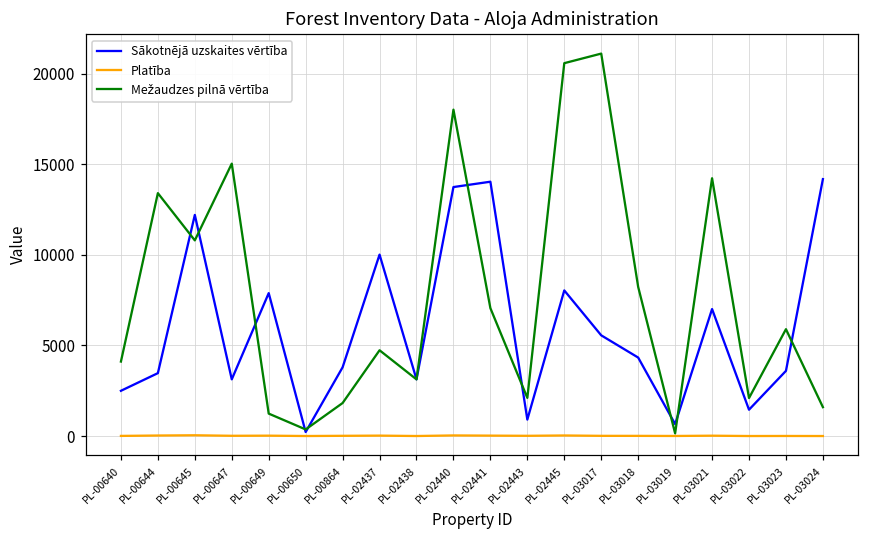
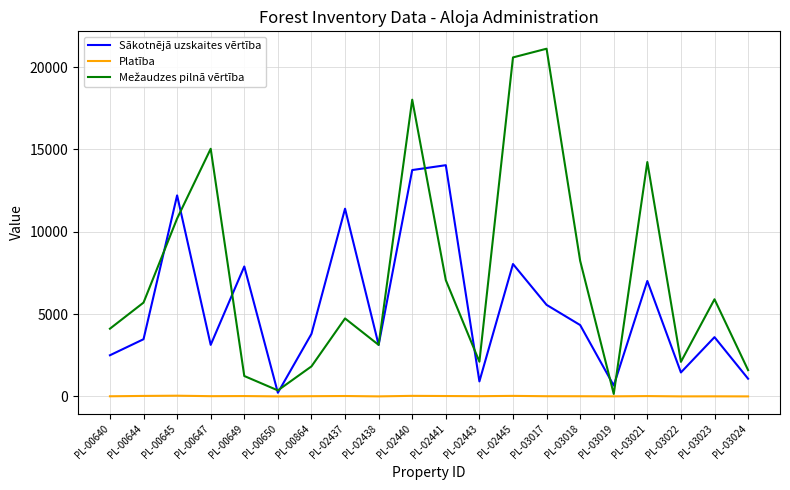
Mežaudzes pilnā vērtība, PL-00644: 13400 -> 5700
Sākotnējā uzskaites vērtība, PL-02437: 10000 -> 11400
Sākotnējā uzskaites vērtība, PL-03024: 14200 -> 1100
